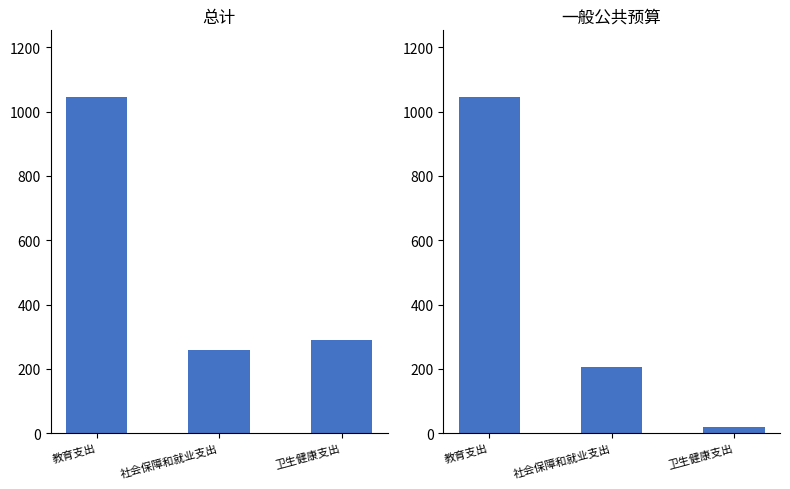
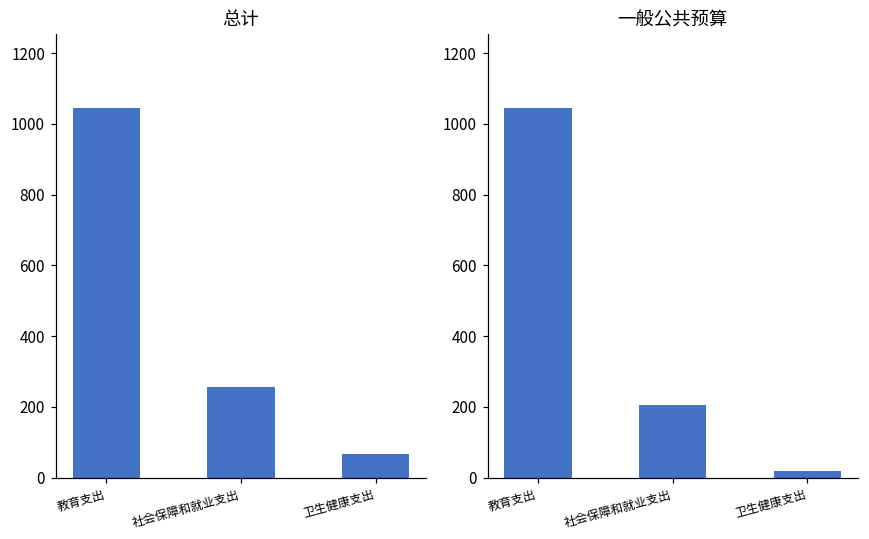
总计, 卫生健康支出: 290 -> 70
